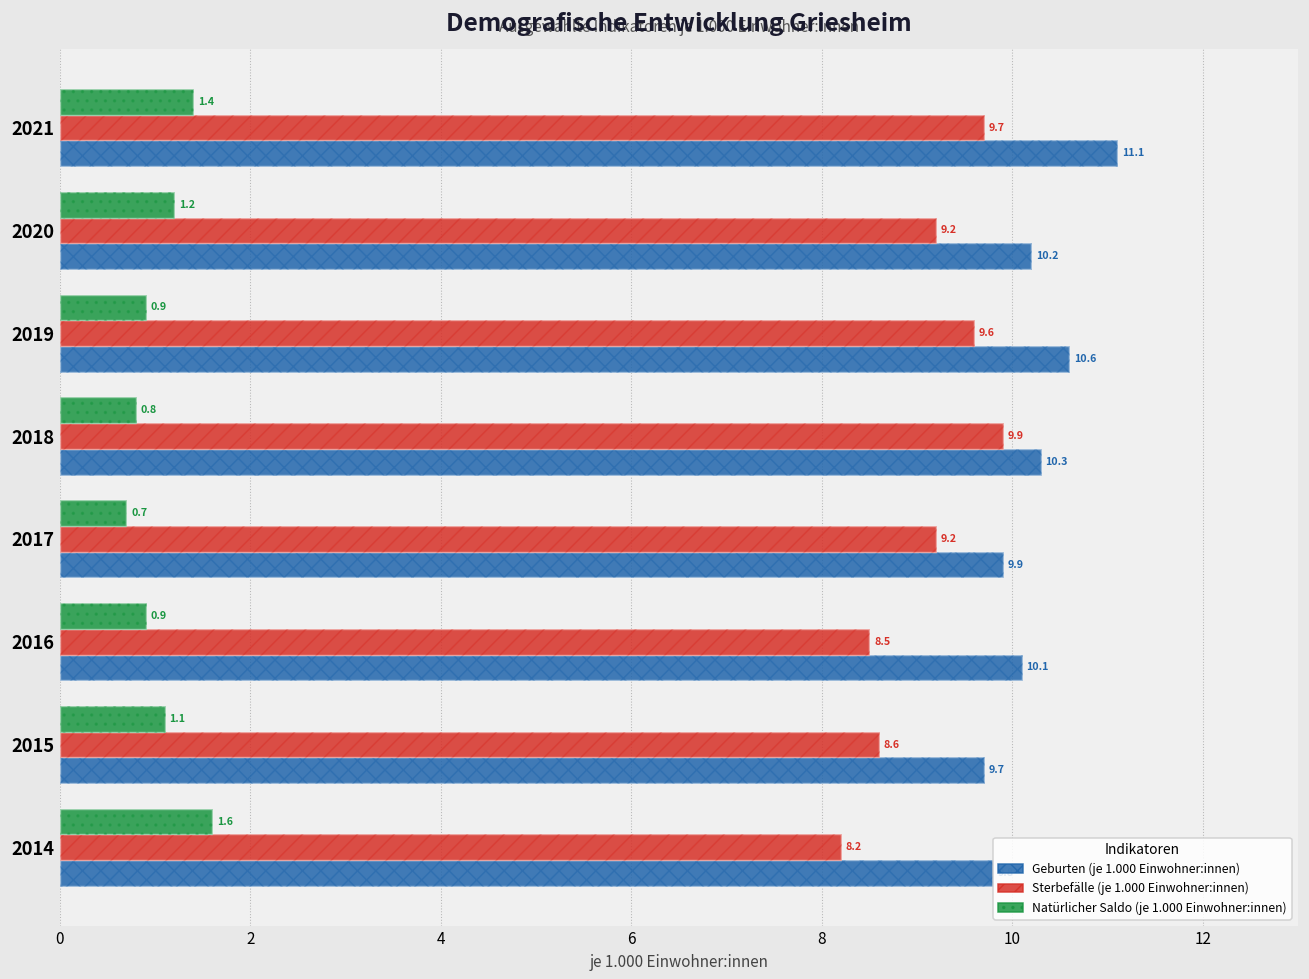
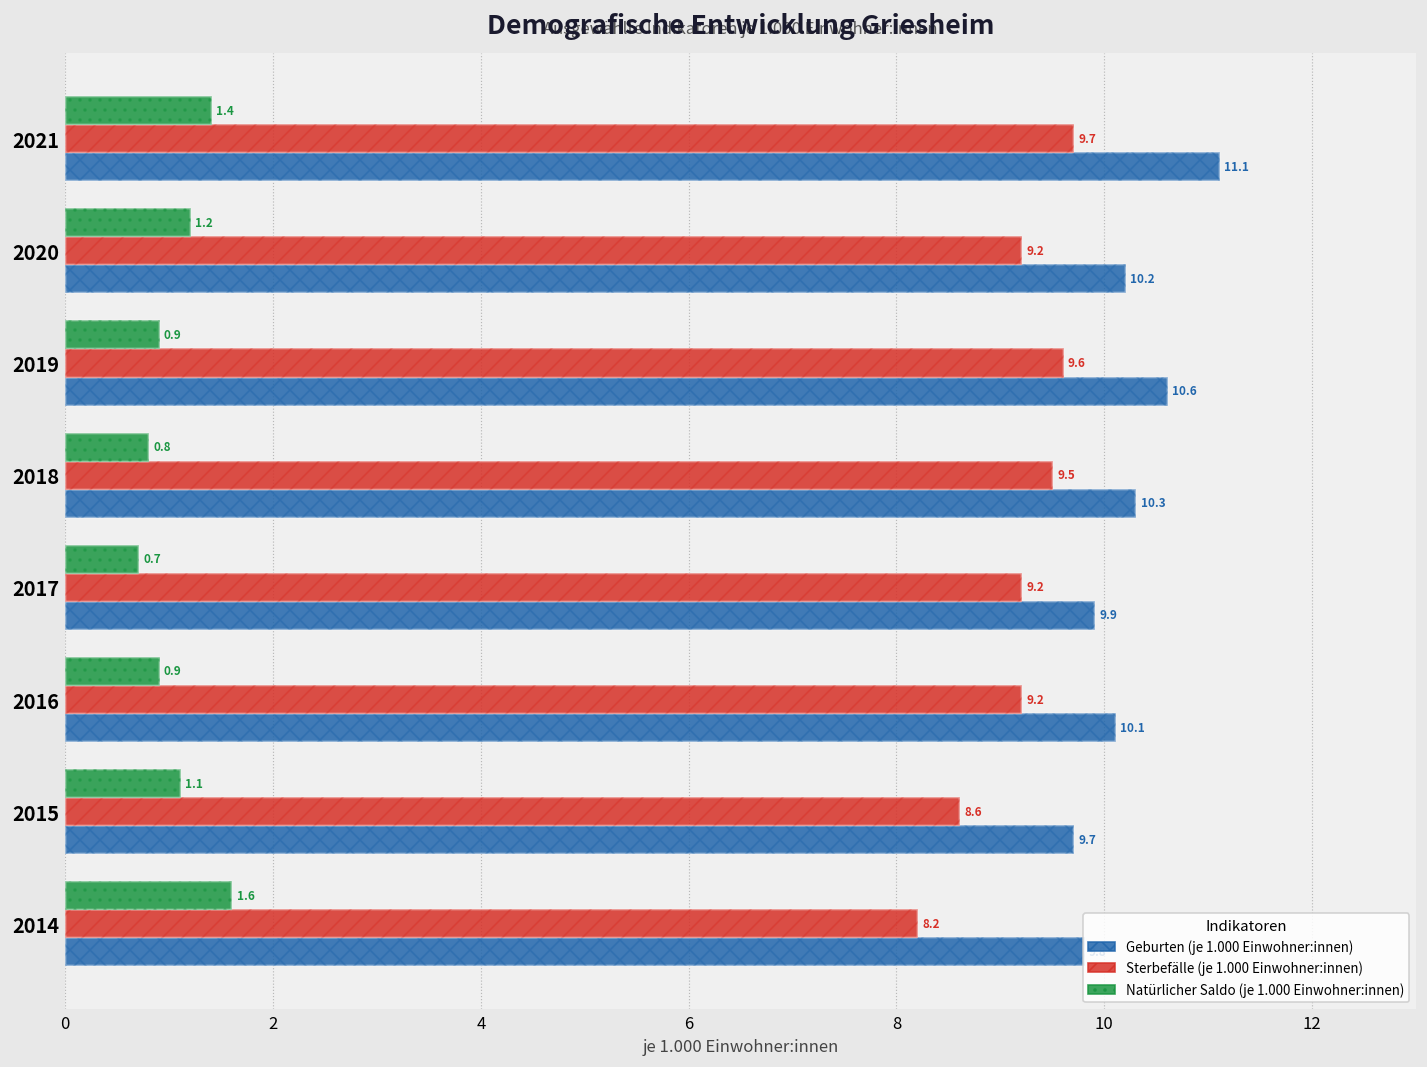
Sterbefälle (je 1.000 Einwohner:innen), 2018: 9.9 -> 9.5
Sterbefälle (je 1.000 Einwohner:innen), 2016: 8.5 -> 9.2
